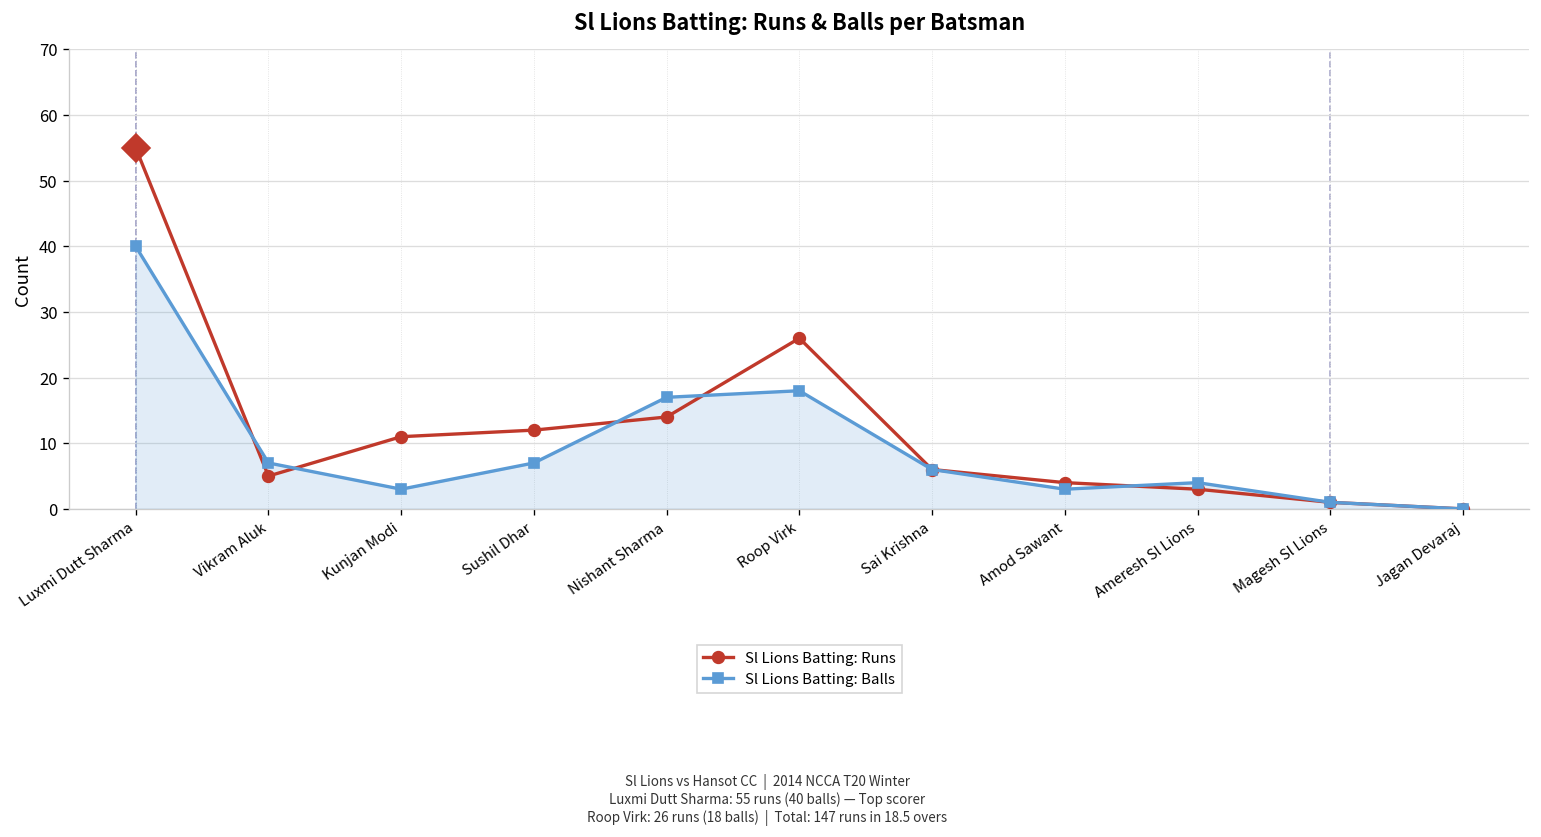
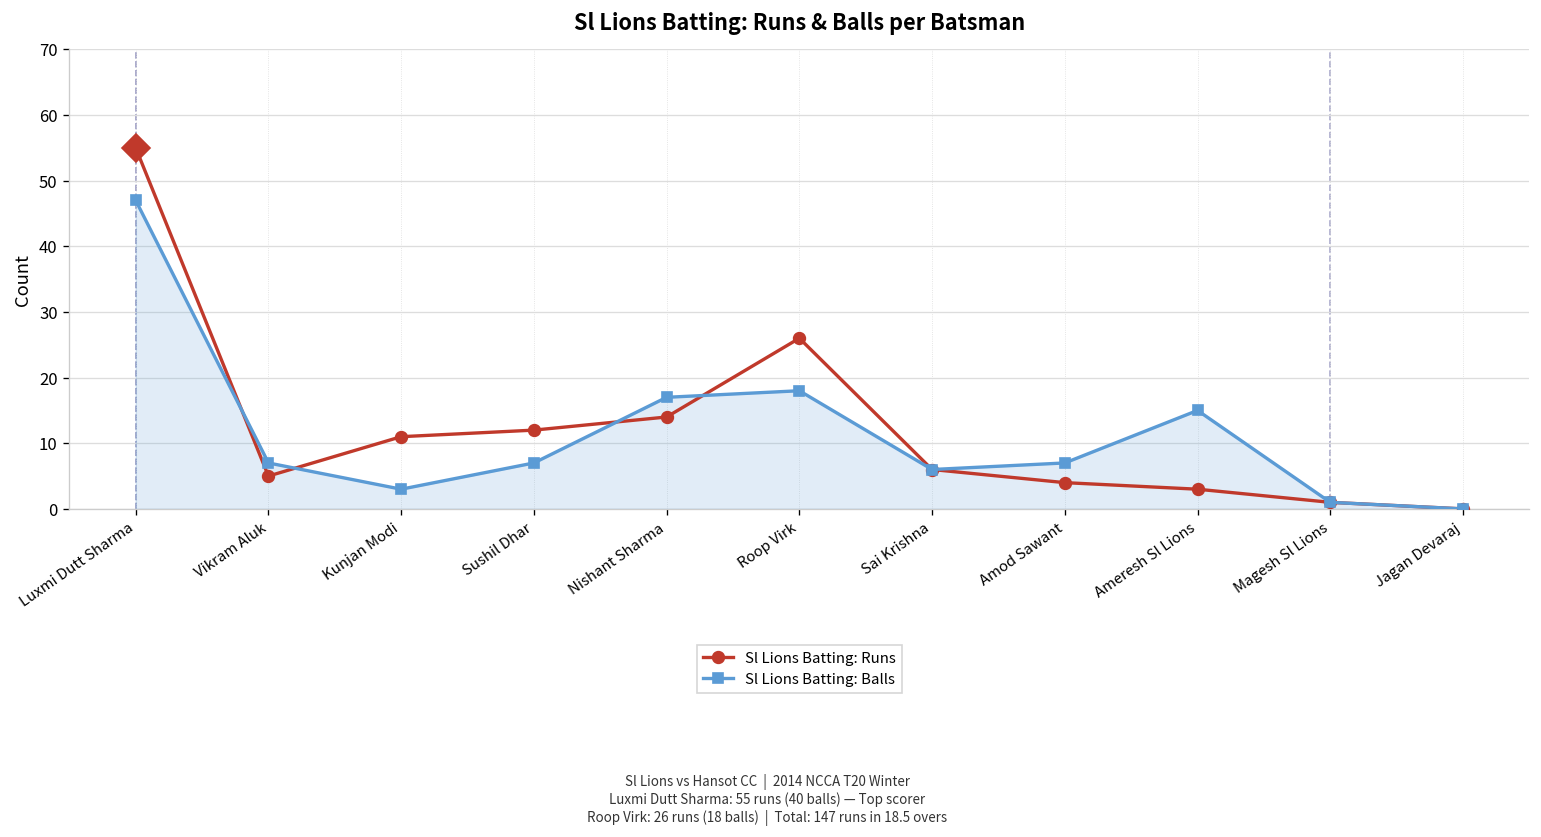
Sl Lions Batting: Balls, Luxmi Dutt Sharma: 40 -> 47
Sl Lions Batting: Balls, Amod Sawant: 3 -> 7
Sl Lions Batting: Balls, Ameresh Sl Lions: 4 -> 15
